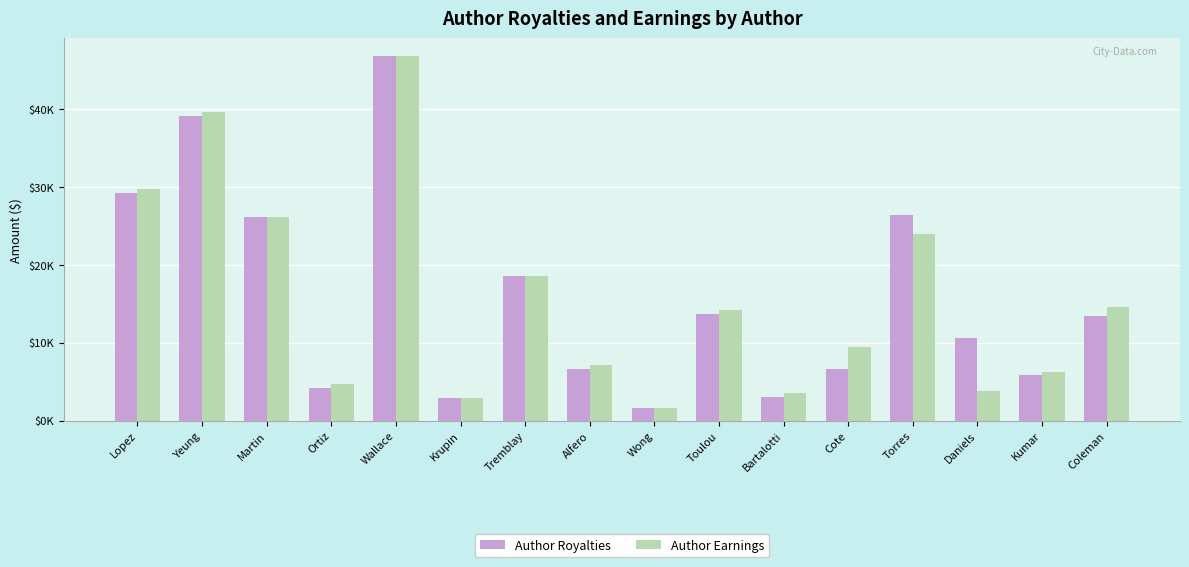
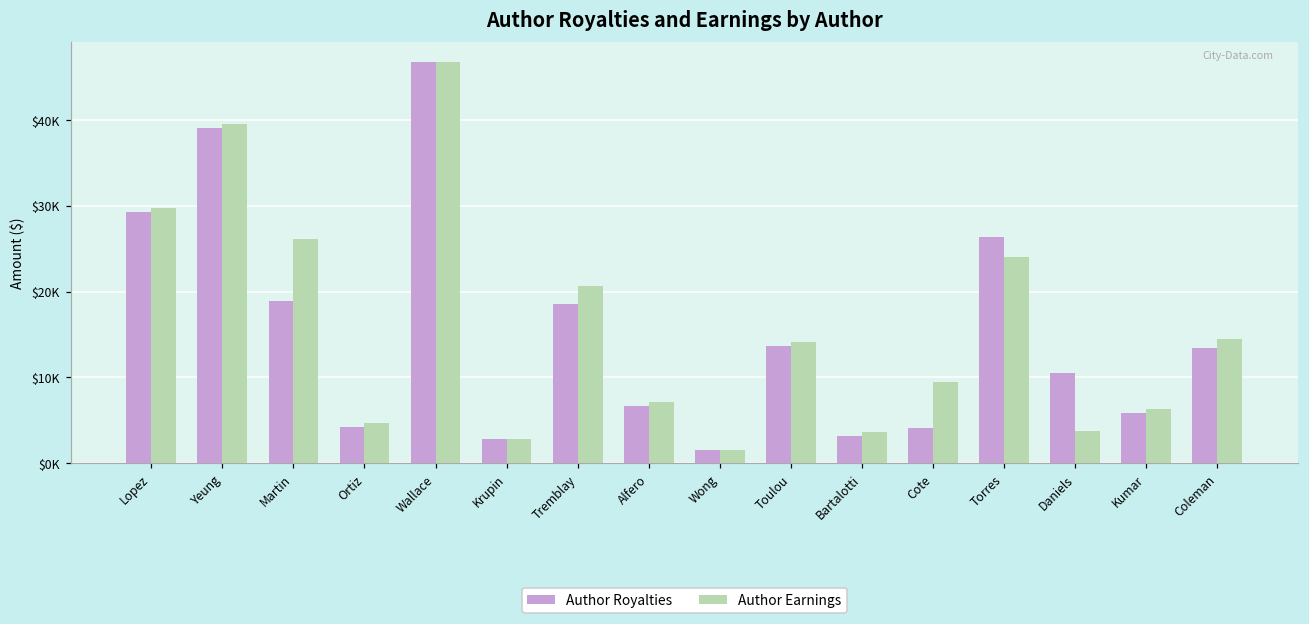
Author Royalties, Martin: $26000 -> $19000
Author Earnings, Tremblay: $19000 -> $21000
Author Royalties, Cote: $7000 -> $4000
